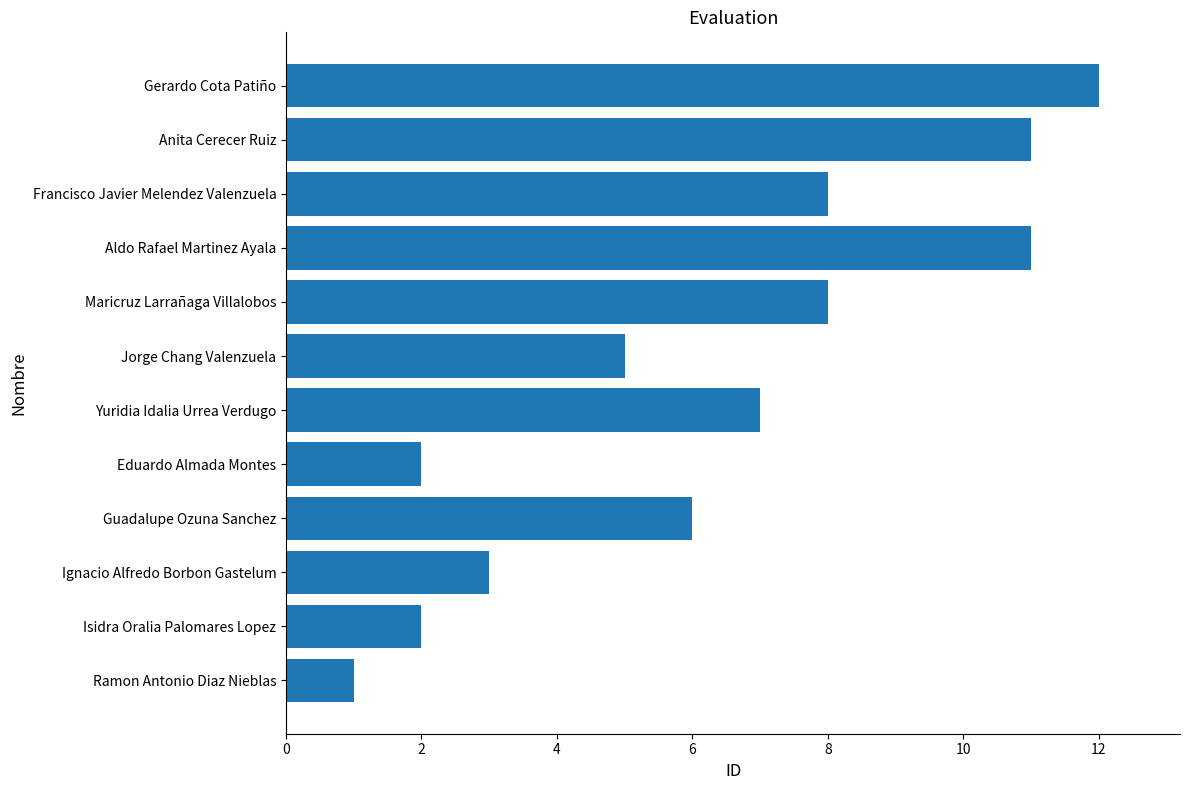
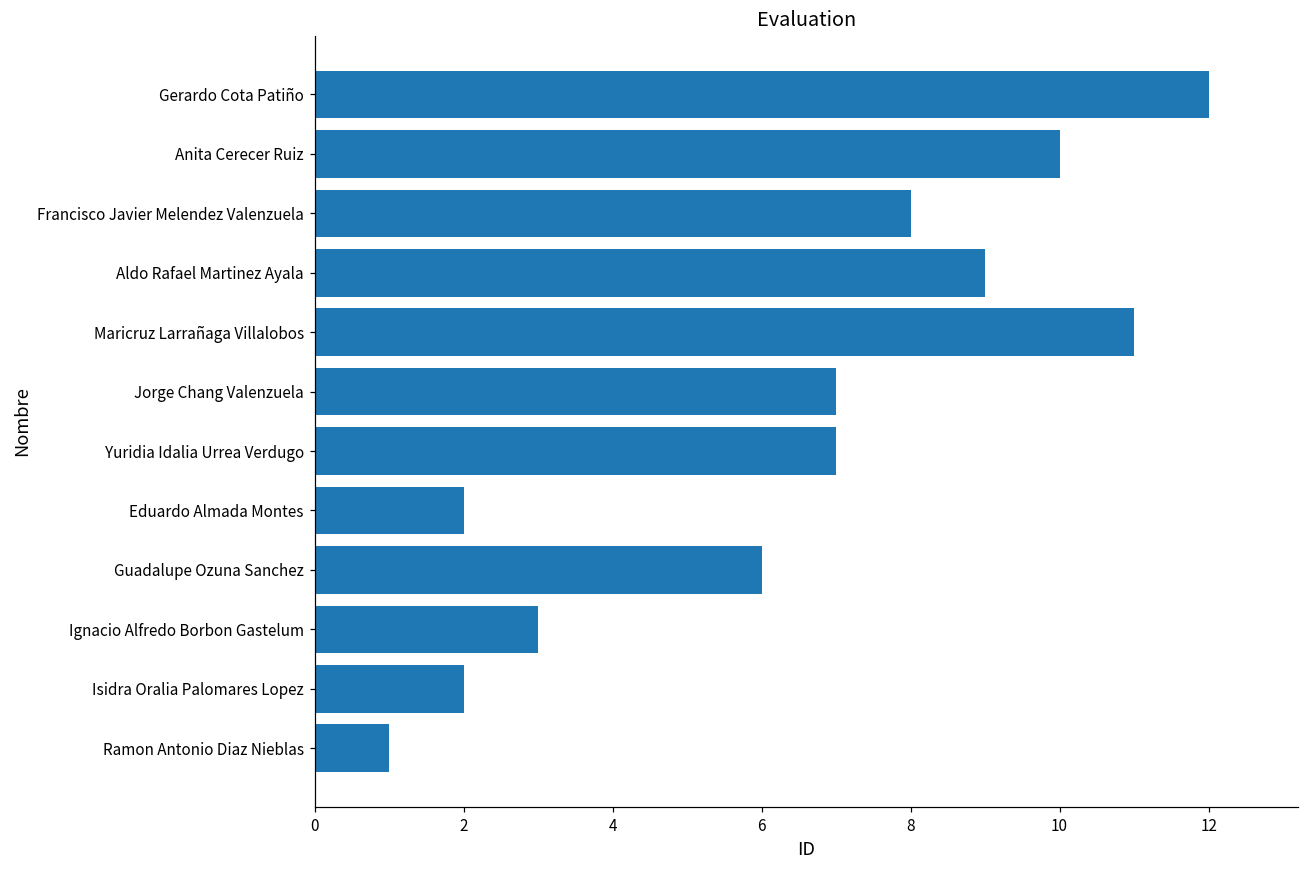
Anita Cerecer Ruiz: 11 -> 10
Aldo Rafael Martinez Ayala: 11 -> 9
Maricruz Larrañaga Villalobos: 8 -> 11
Jorge Chang Valenzuela: 5 -> 7
